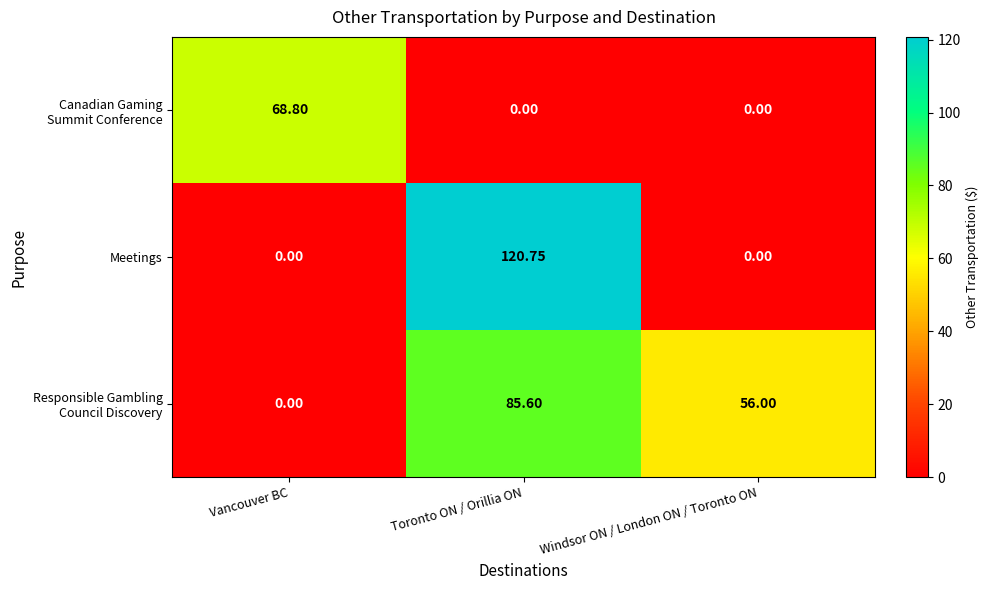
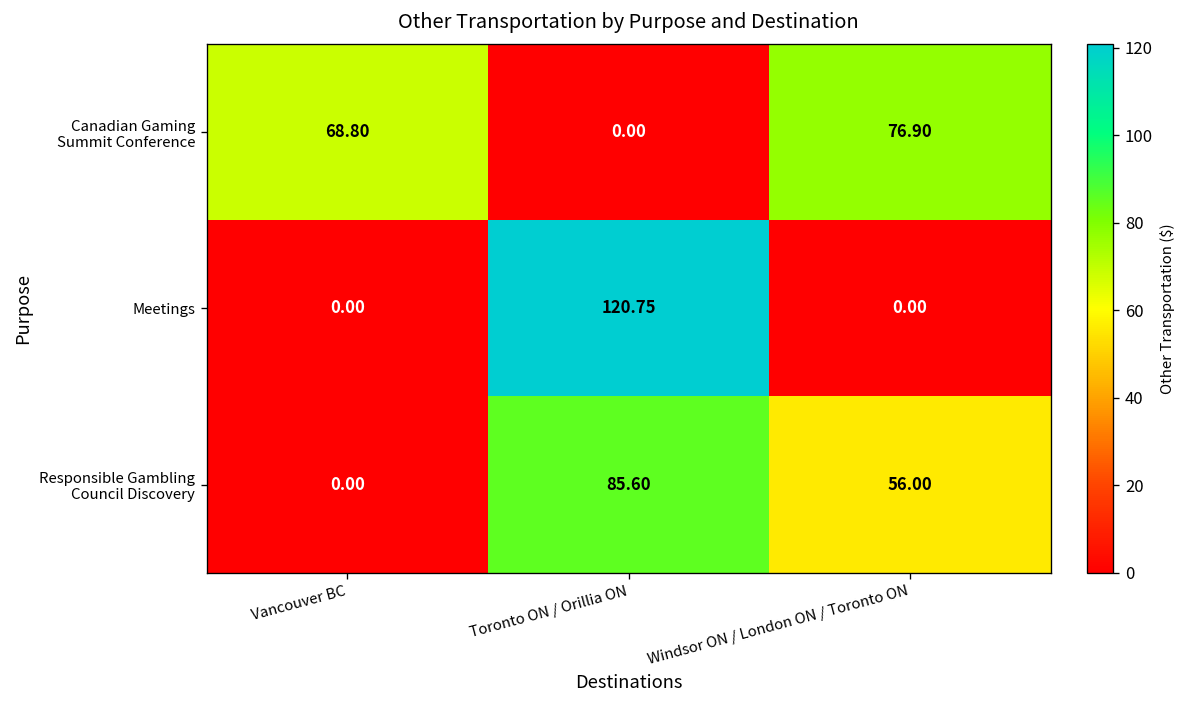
Canadian Gaming Summit Conference, Windsor ON / London ON / Toronto ON: 0.00 -> 76.90
